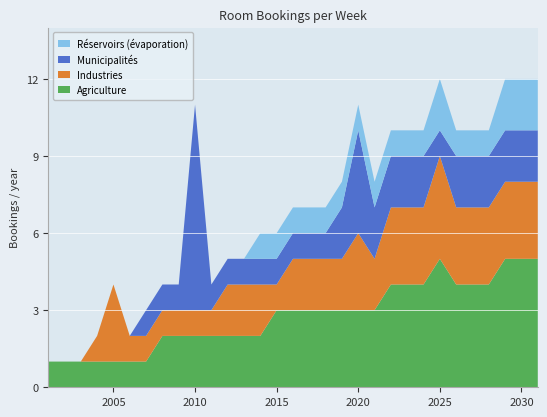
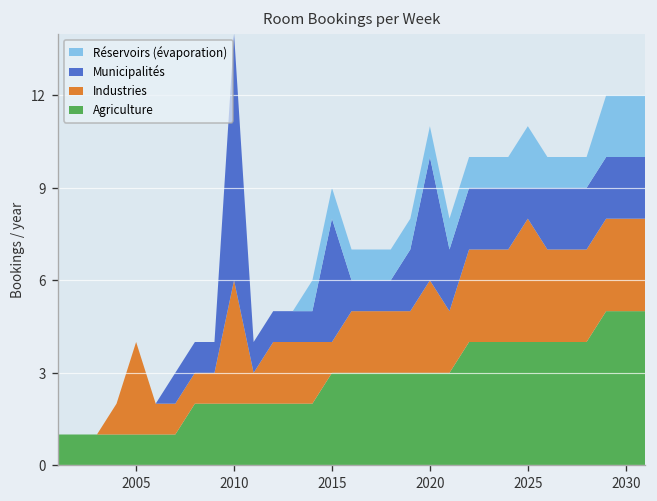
Industries, 2010: 1 -> 4
Municipalités, 2015: 1 -> 4
Agriculture, 2025: 5 -> 4
